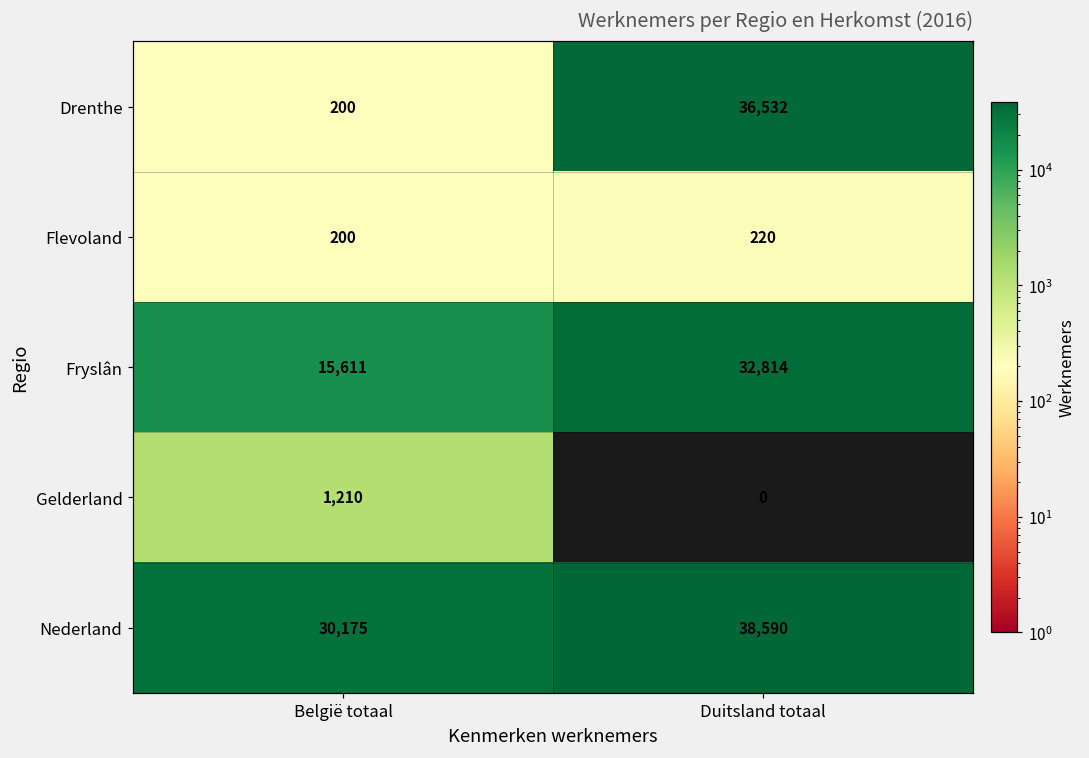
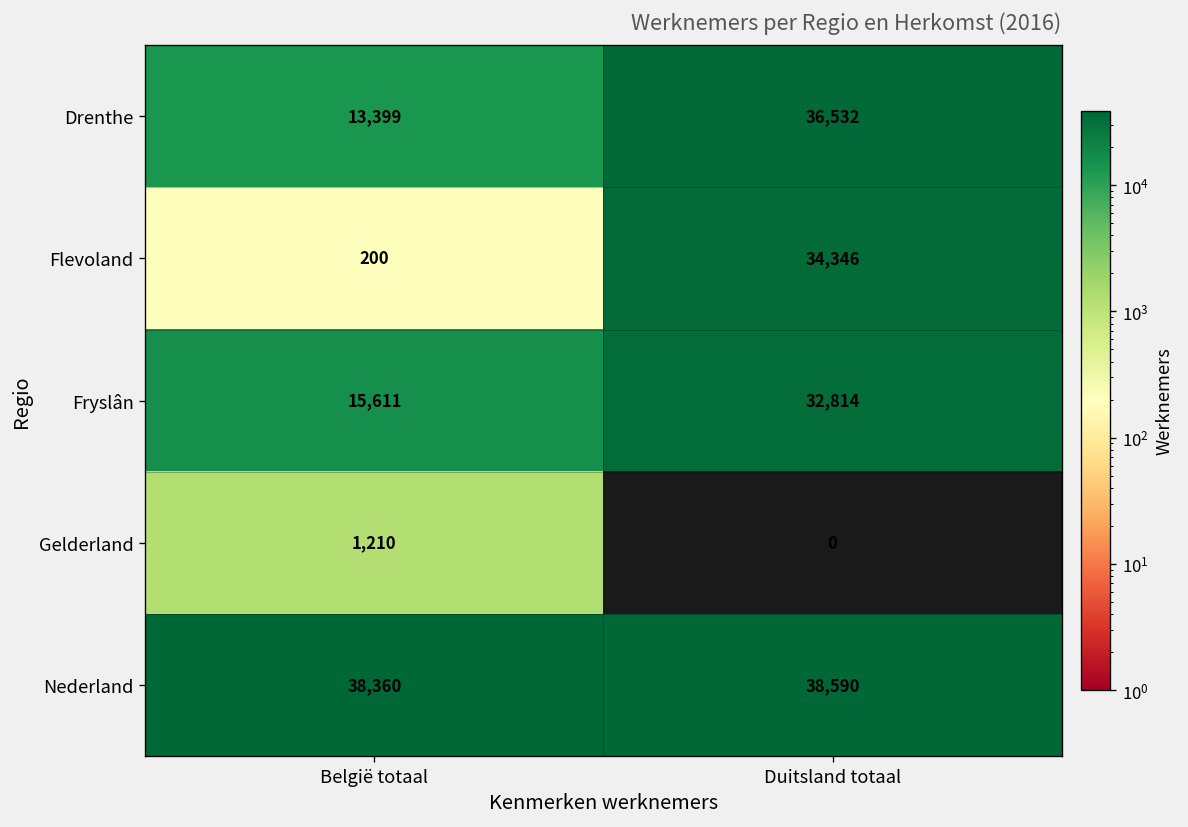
Drenthe, België totaal: 200 -> 13,399
Flevoland, Duitsland totaal: 220 -> 34,346
Nederland, België totaal: 30,175 -> 38,360
